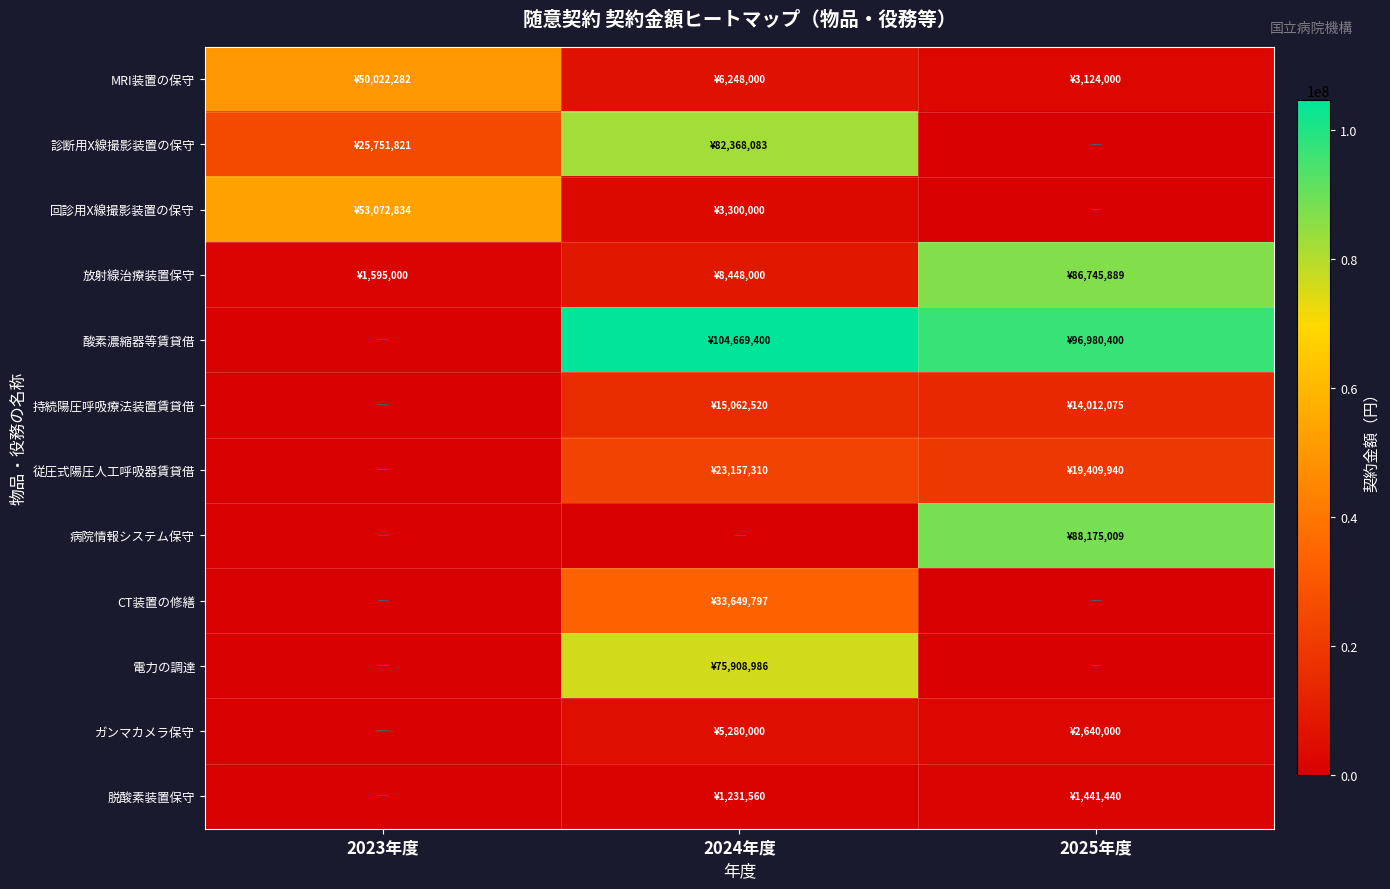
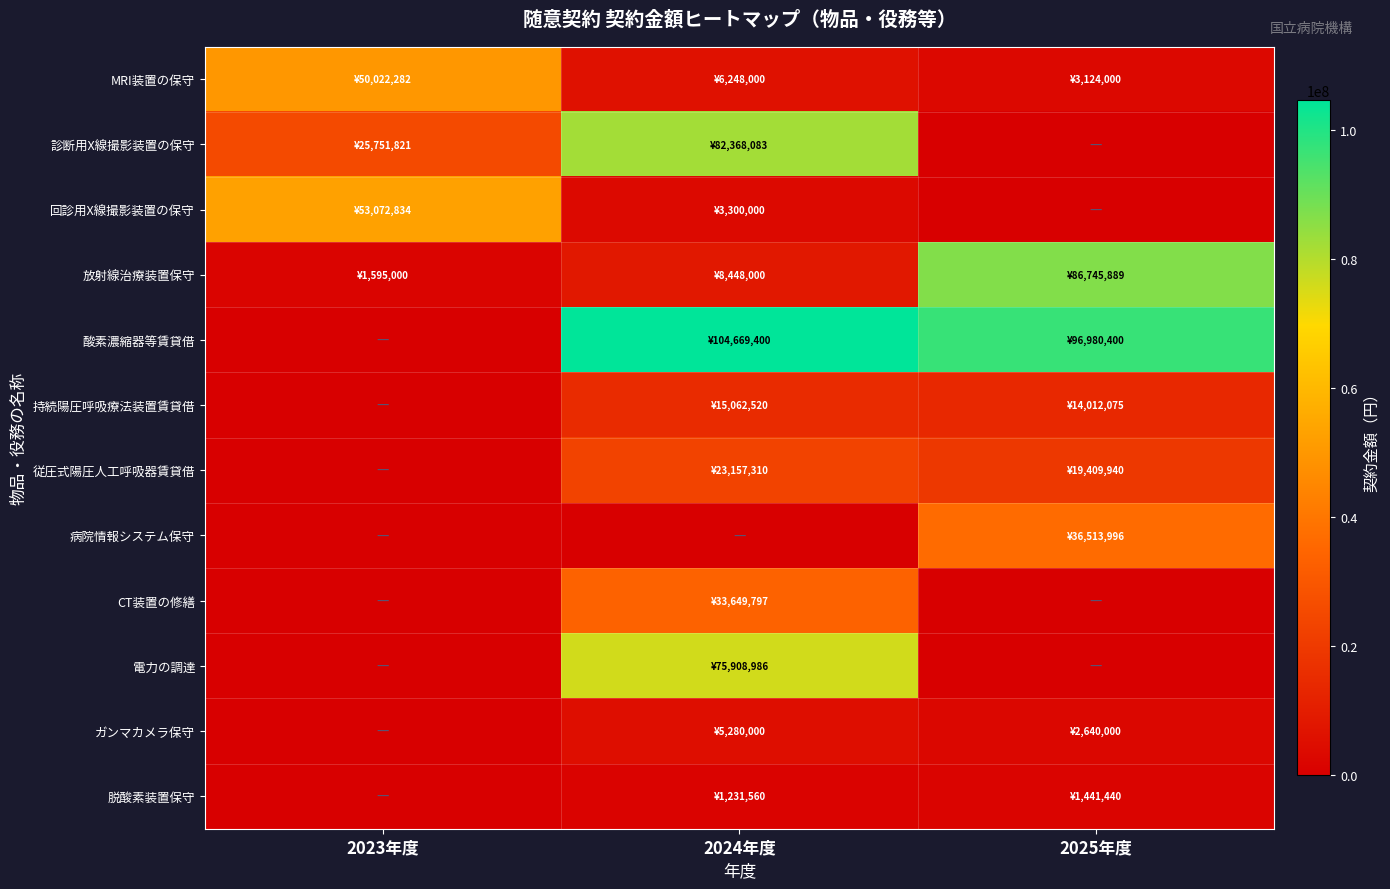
病院情報システム保守, 2025年度: ¥88,175,009 -> ¥36,513,996
